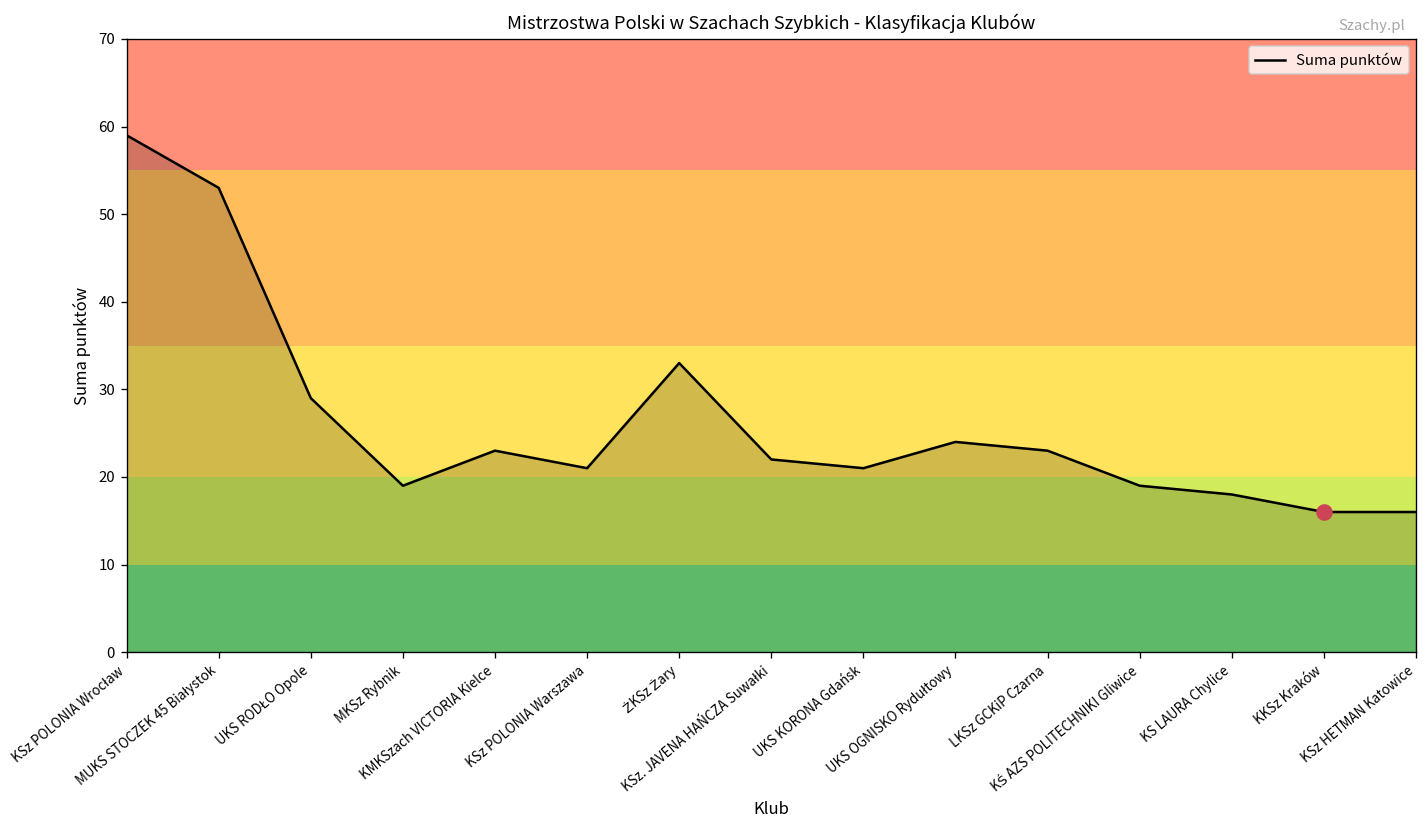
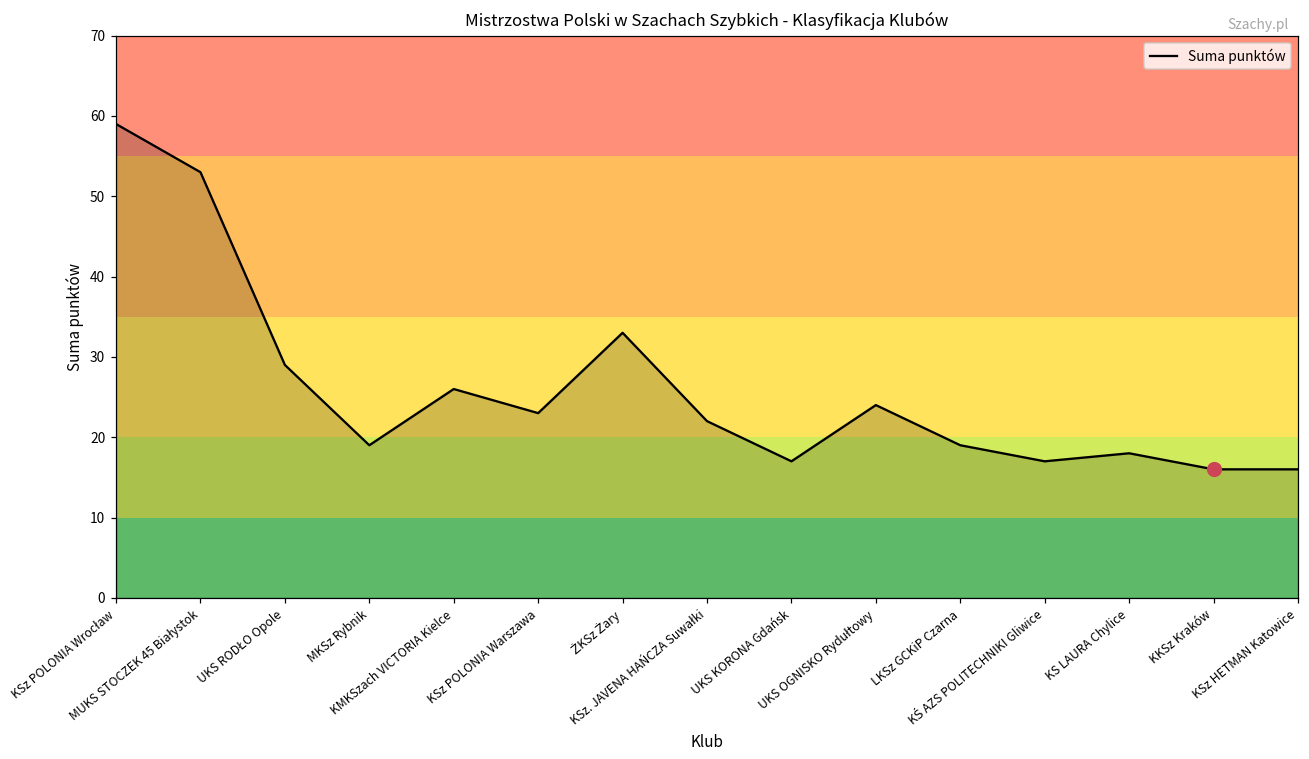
Suma punktów, KMKSzach VICTORIA Kielce: 23 -> 26
Suma punktów, KSz POLONIA Warszawa: 21 -> 23
Suma punktów, UKS KORONA Gdańsk: 21 -> 17
Suma punktów, LKSz GCKiP Czarna: 23 -> 19
Suma punktów, KŚ AZS POLITECHNIKI Gliwice: 19 -> 17
